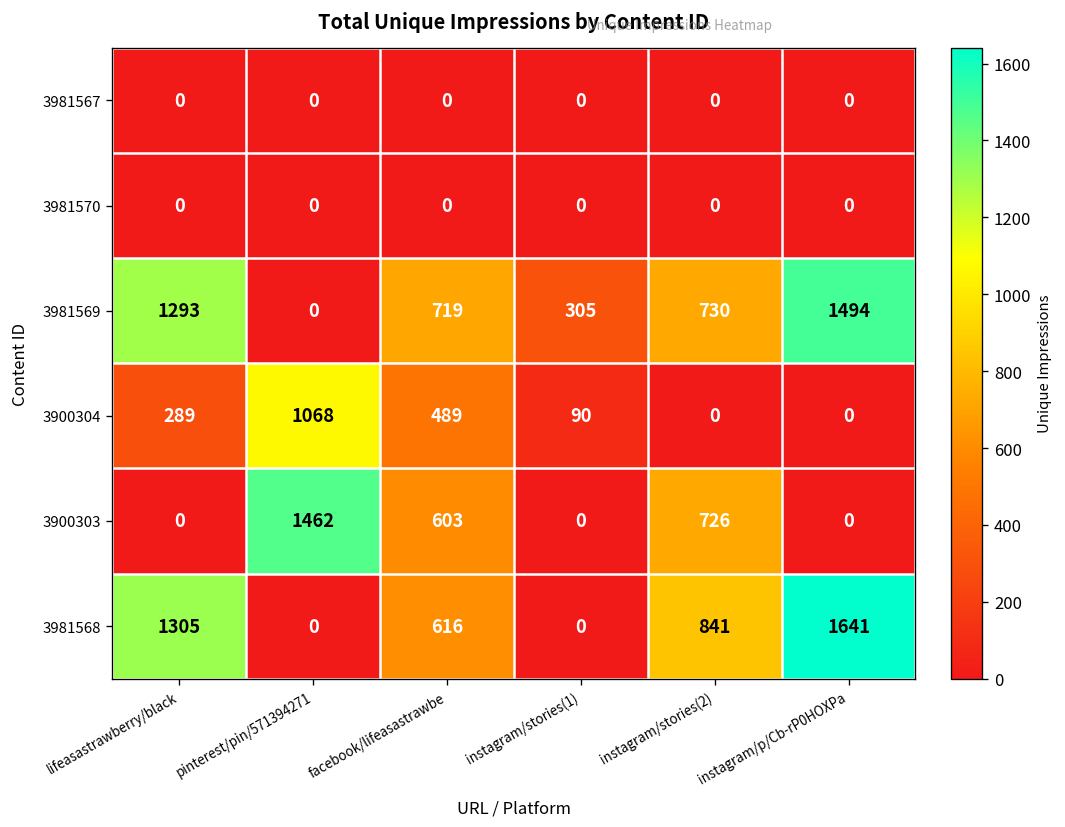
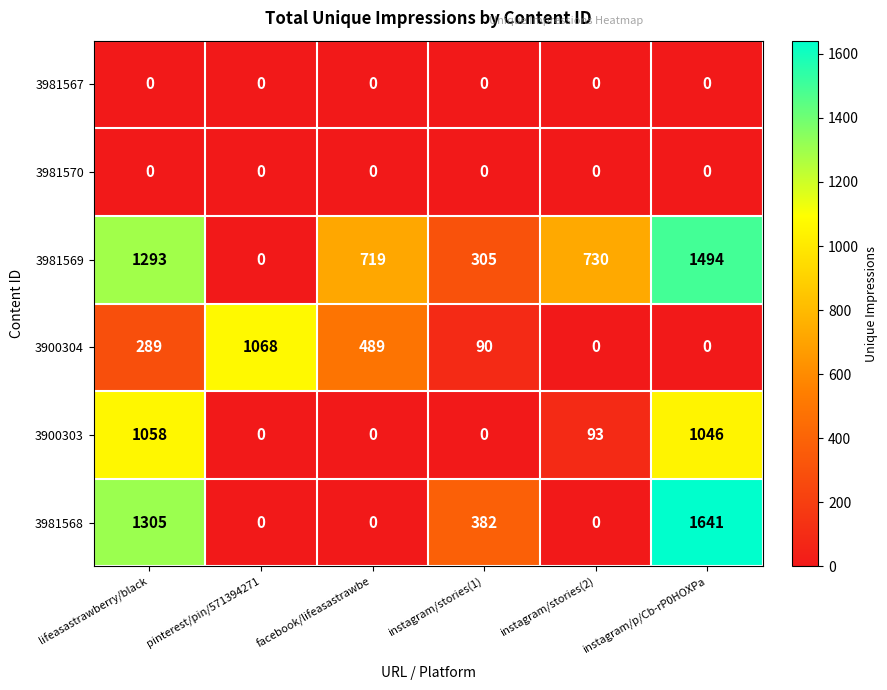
3900303, lifeasastrawberry/black: 0 -> 1058
3900303, pinterest/pin/571394271: 1462 -> 0
3900303, facebook/lifeasastrawbe: 603 -> 0
3900303, instagram/stories(2): 726 -> 93
3900303, instagram/p/Cb-rP0HOXPa: 0 -> 1046
3981568, facebook/lifeasastrawbe: 616 -> 0
3981568, instagram/stories(1): 0 -> 382
3981568, instagram/stories(2): 841 -> 0
